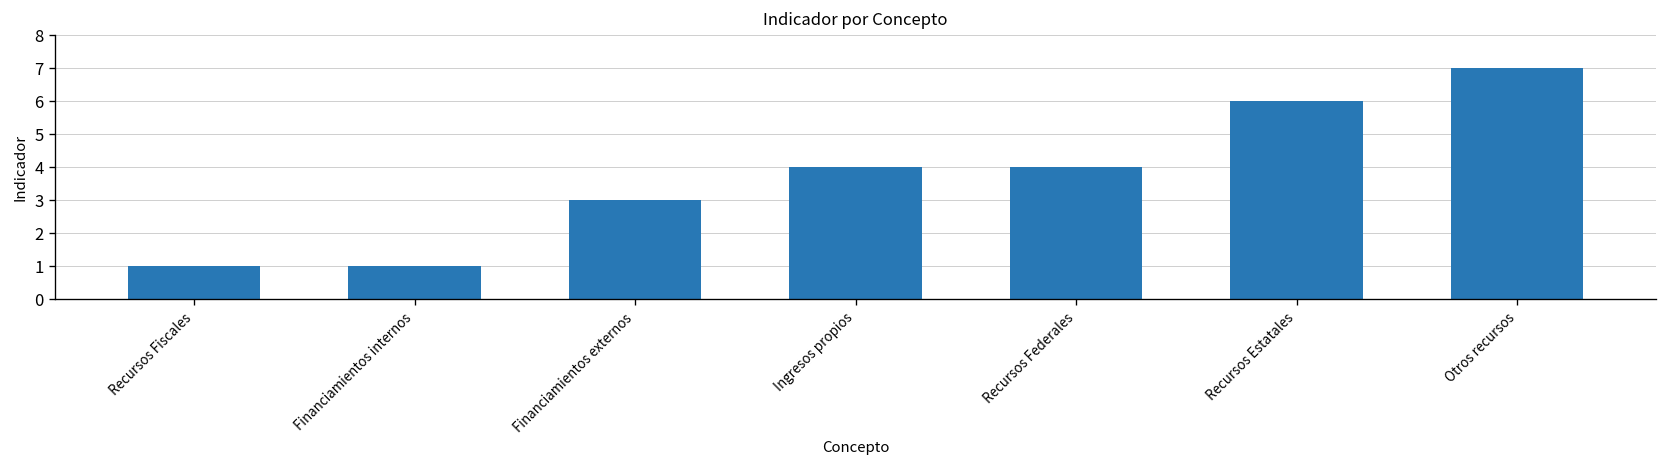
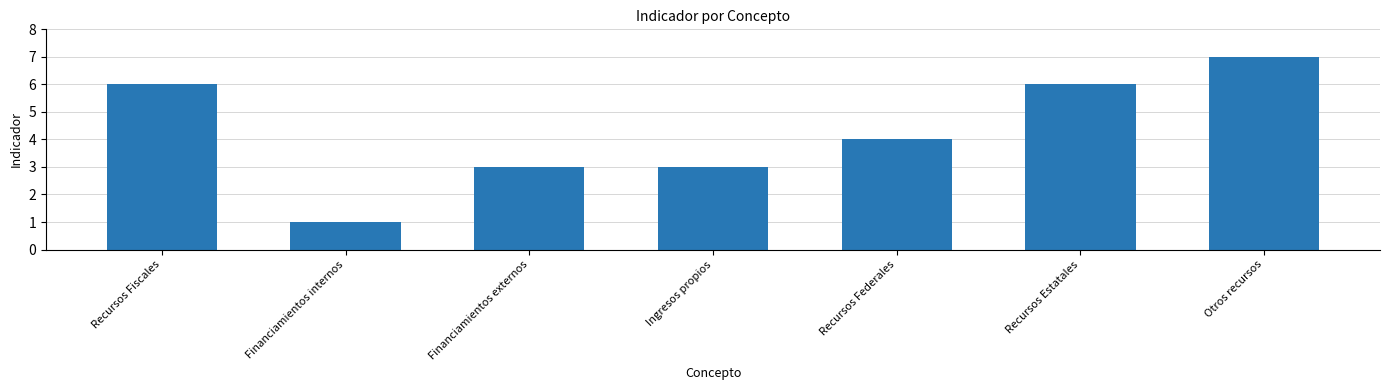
Recursos Fiscales: 1 -> 6
Ingresos propios: 4 -> 3
